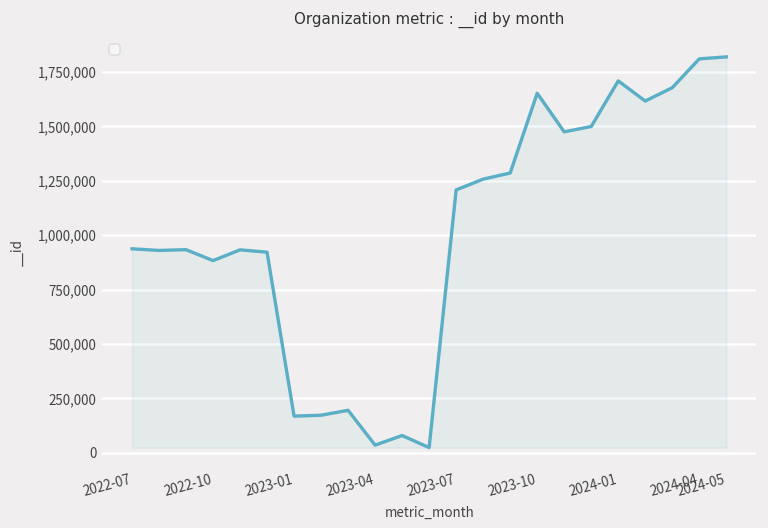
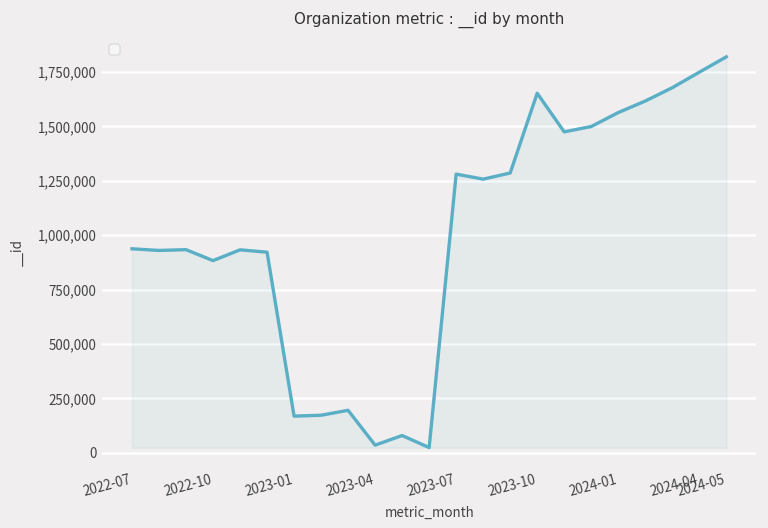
2023-07: 1,210,000 -> 1,280,000
2024-01: 1,710,000 -> 1,560,000
2024-04: 1,810,000 -> 1,750,000
